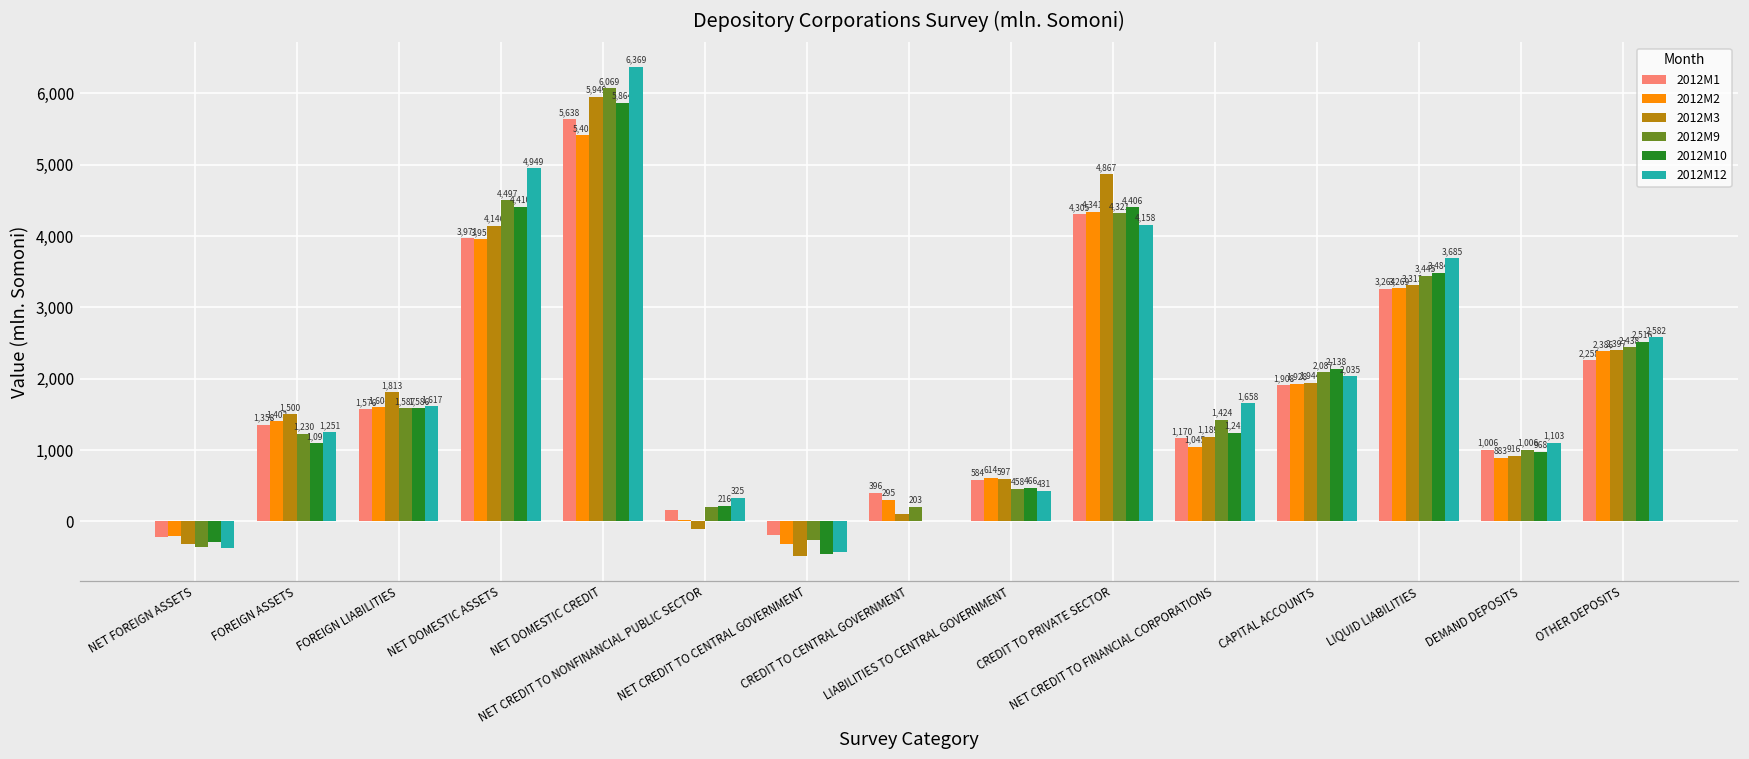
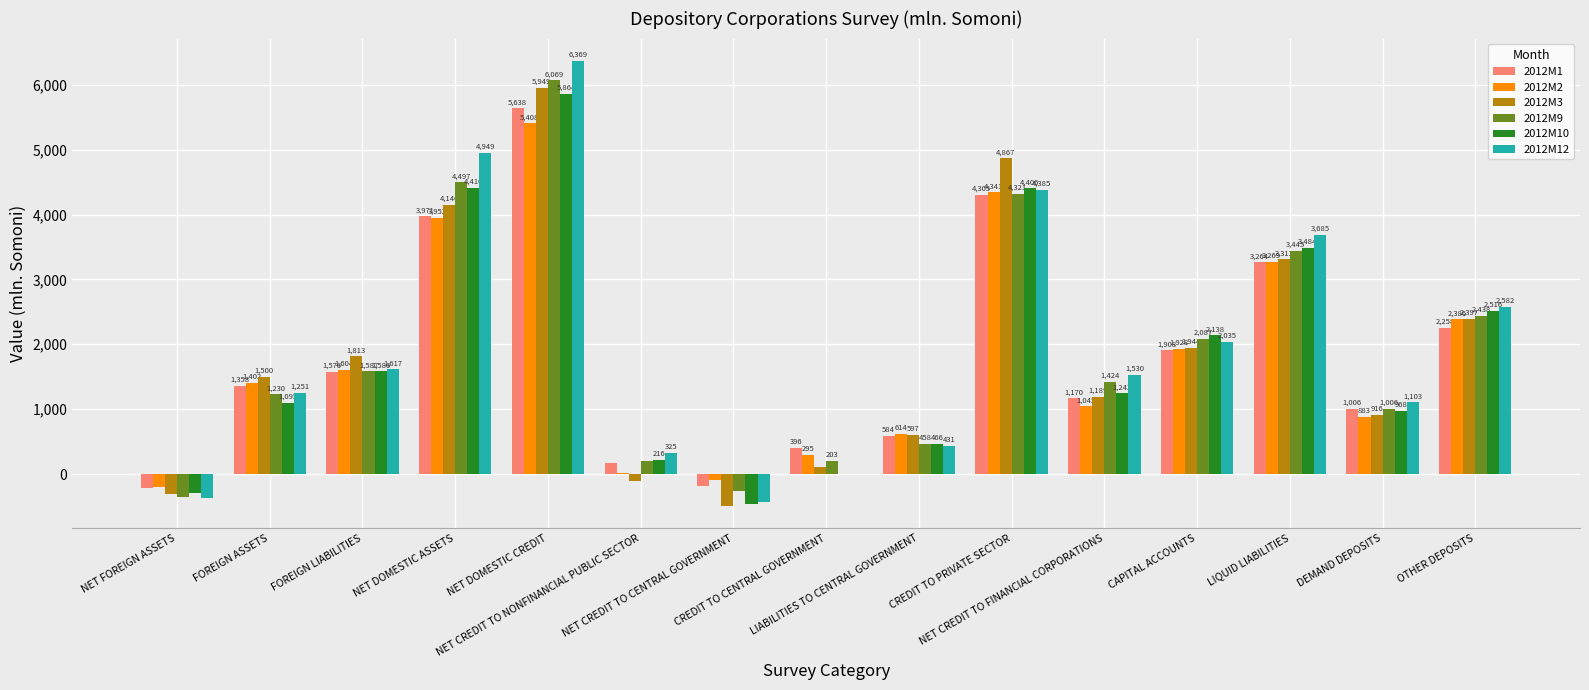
2012M2, NET CREDIT TO CENTRAL GOVERNMENT: -300 -> -100
2012M12, CREDIT TO PRIVATE SECTOR: 4,158 -> 4,385
2012M12, NET CREDIT TO FINANCIAL CORPORATIONS: 1,658 -> 1,530
